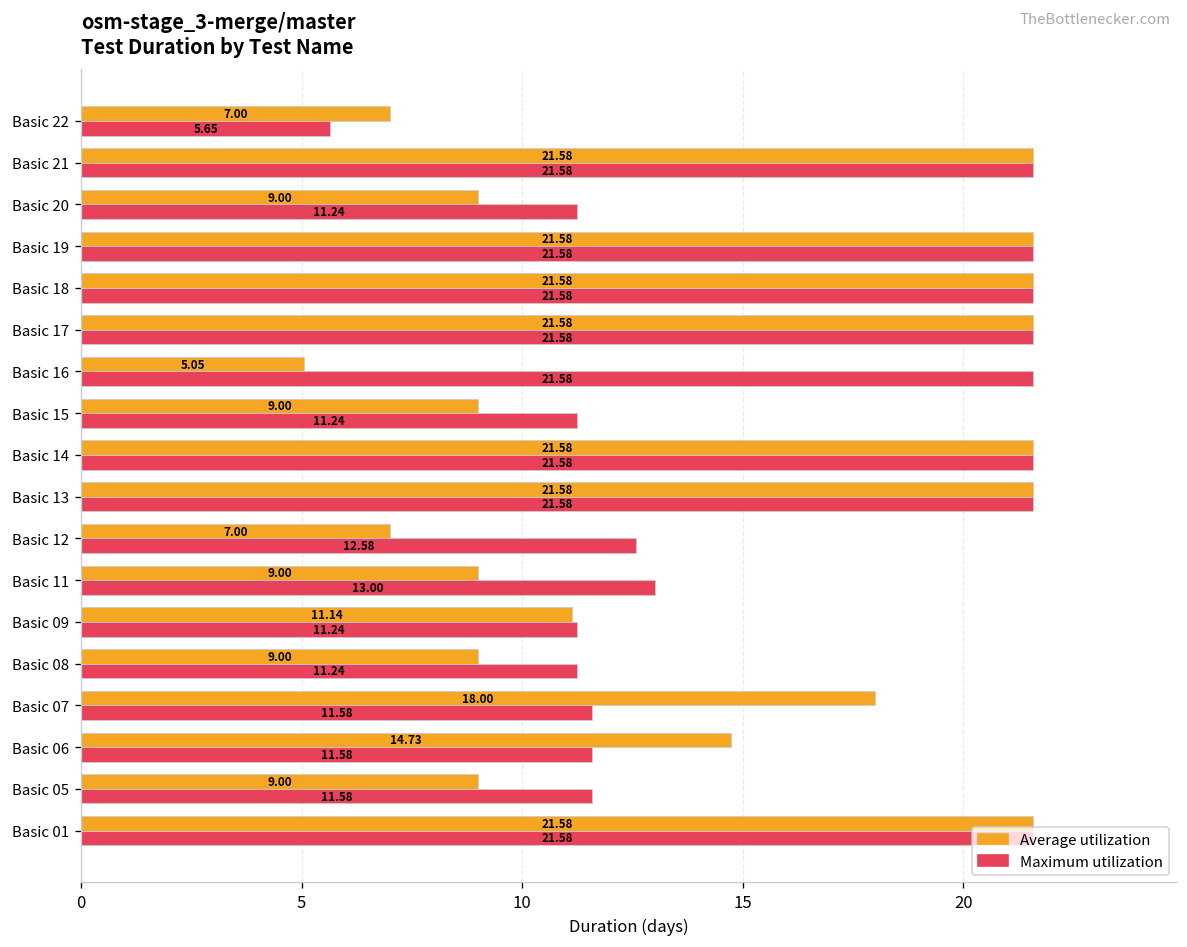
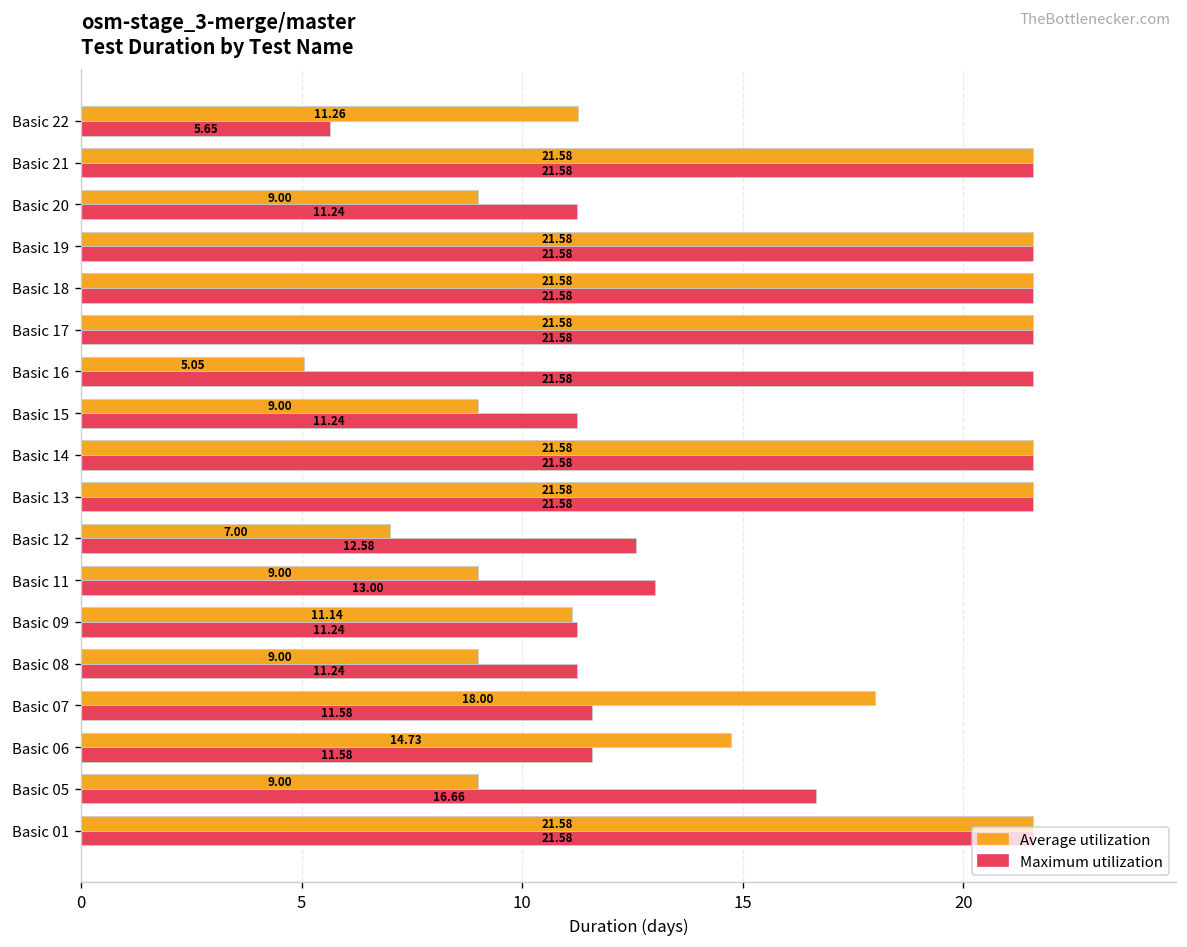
Average utilization, Basic 22: 7.00 -> 11.26
Maximum utilization, Basic 05: 11.58 -> 16.66
